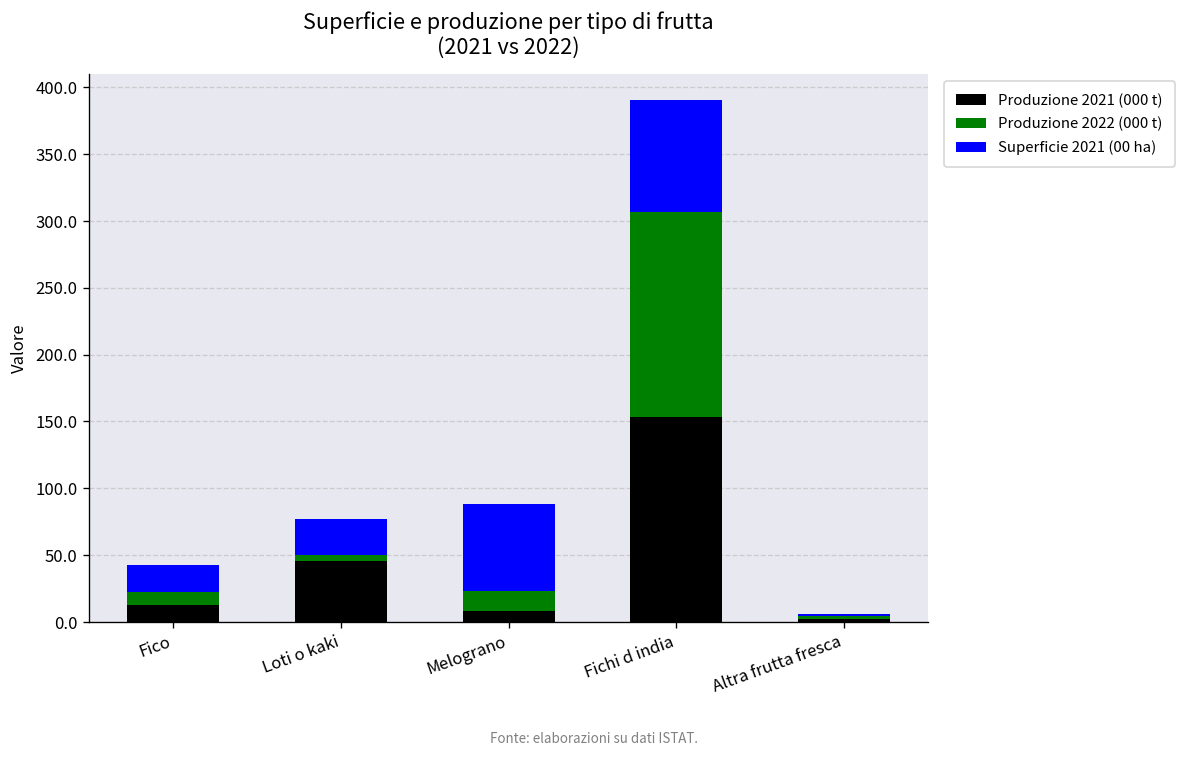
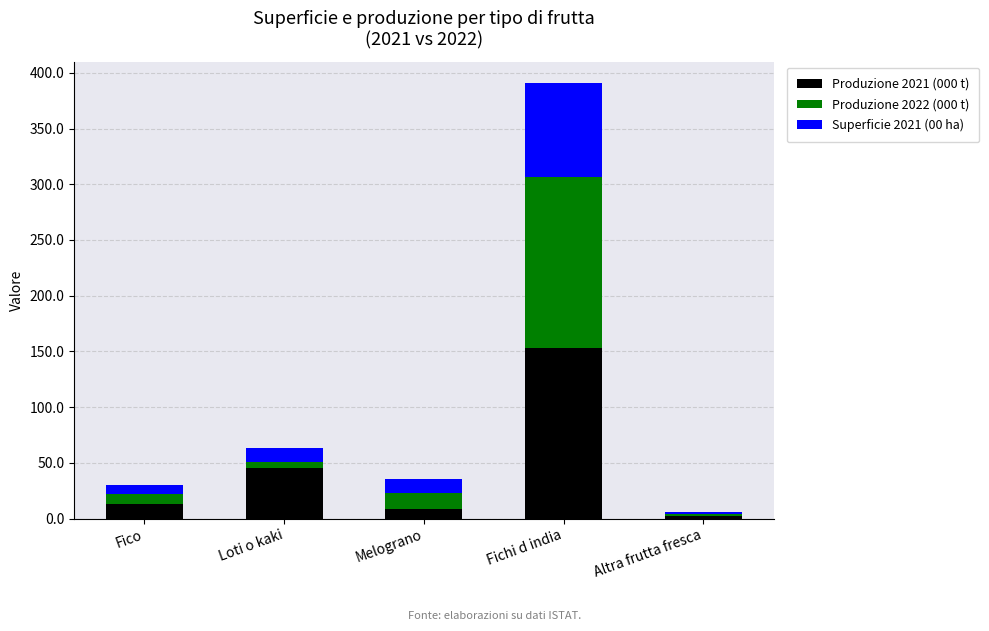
Superficie 2021 (00 ha), Fico: 21 -> 7
Superficie 2021 (00 ha), Loti o kaki: 26 -> 13
Superficie 2021 (00 ha), Melograno: 65 -> 12
